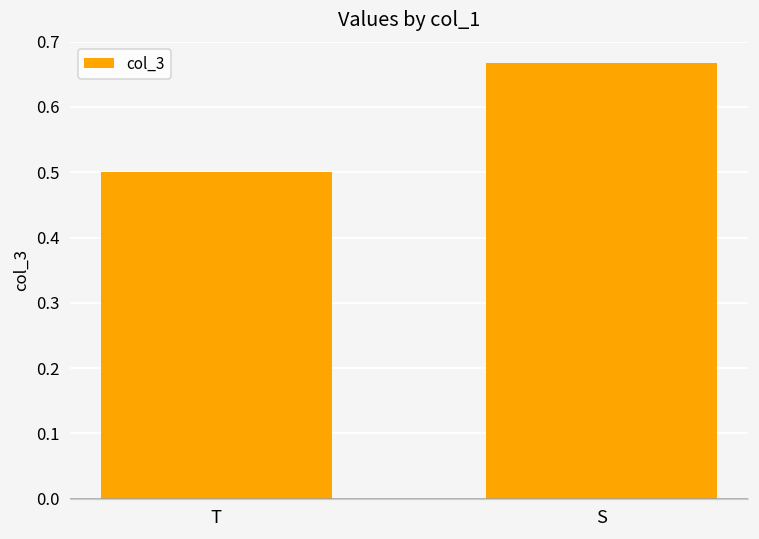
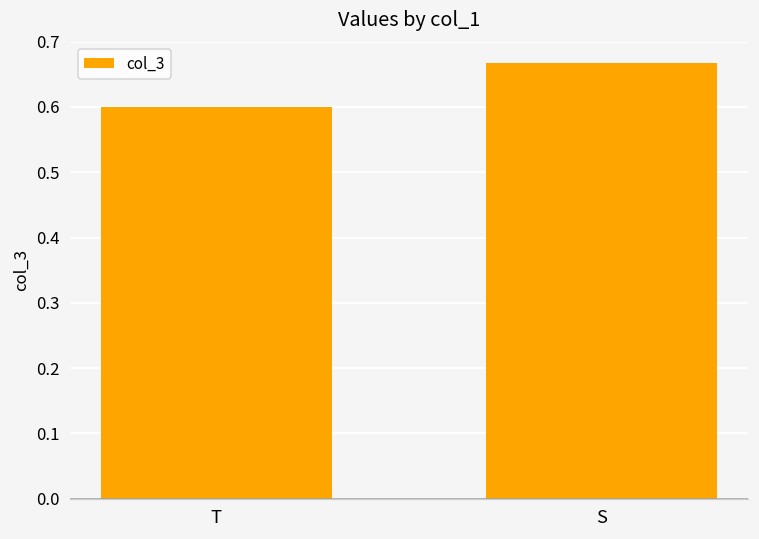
T: 0.5 -> 0.6
